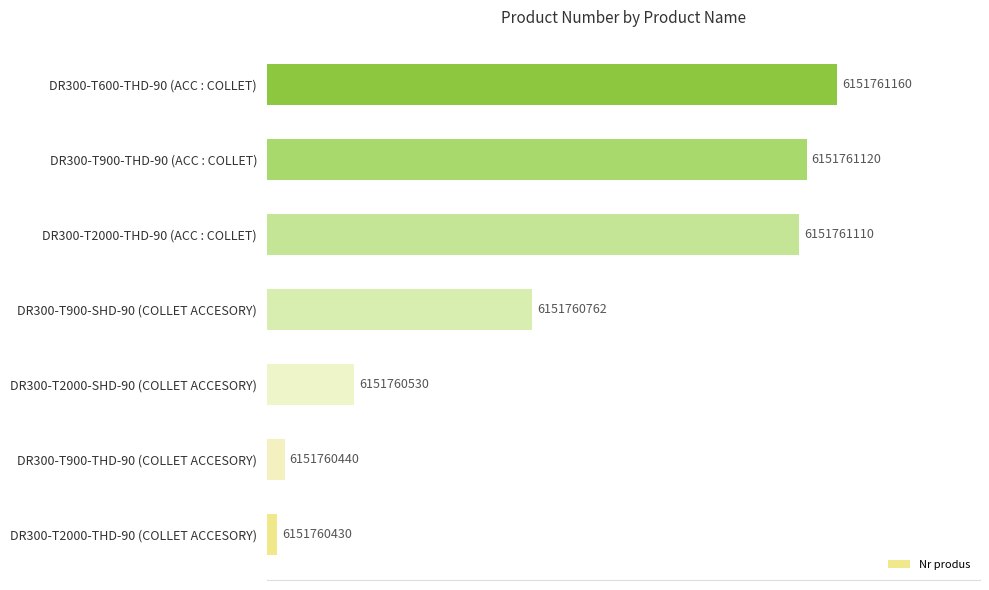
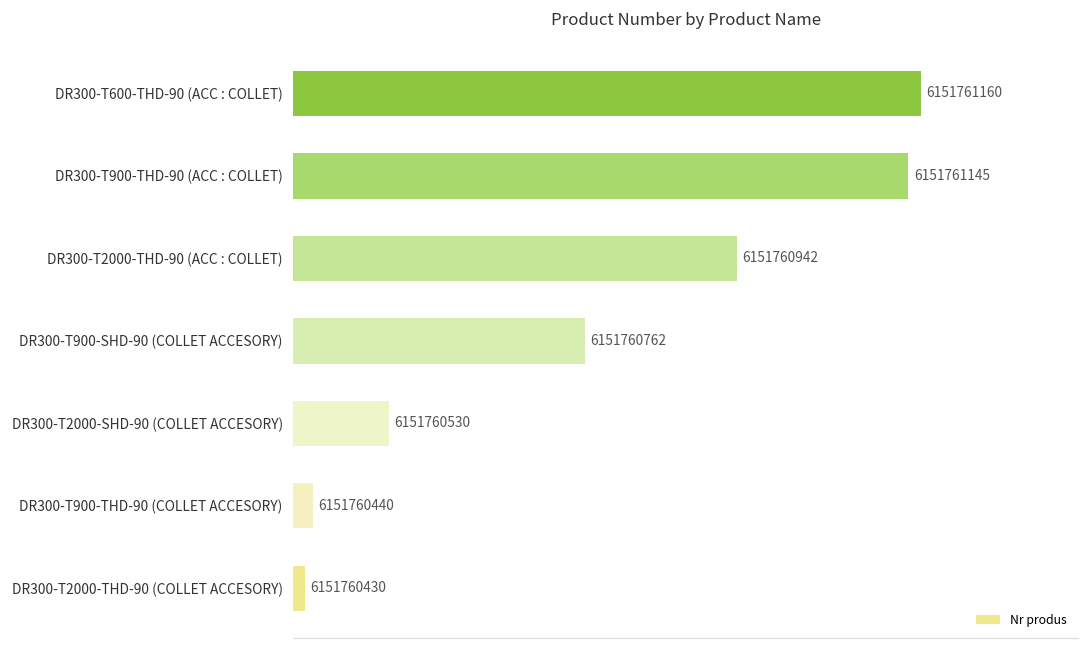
DR300-T900-THD-90 (ACC : COLLET): 6151761120 -> 6151761145
DR300-T2000-THD-90 (ACC : COLLET): 6151761110 -> 6151760942
